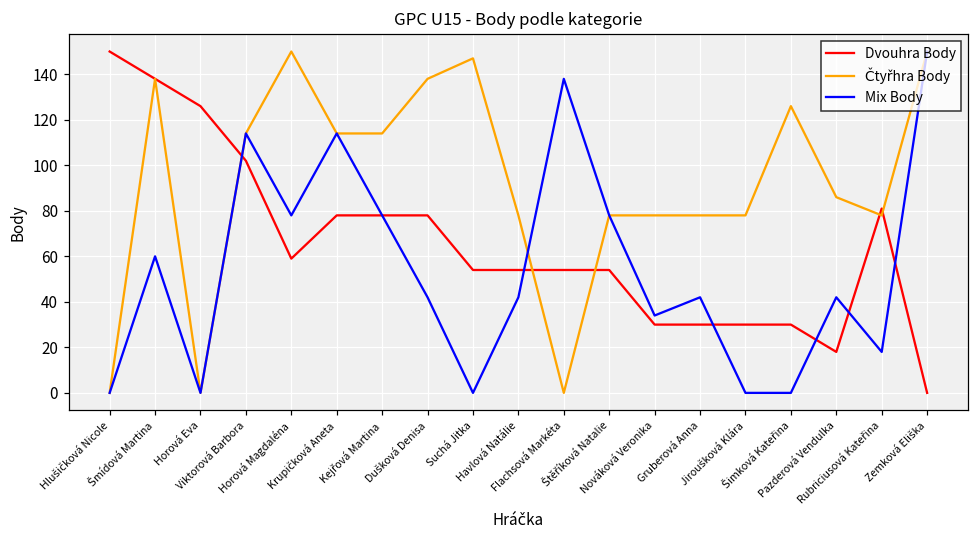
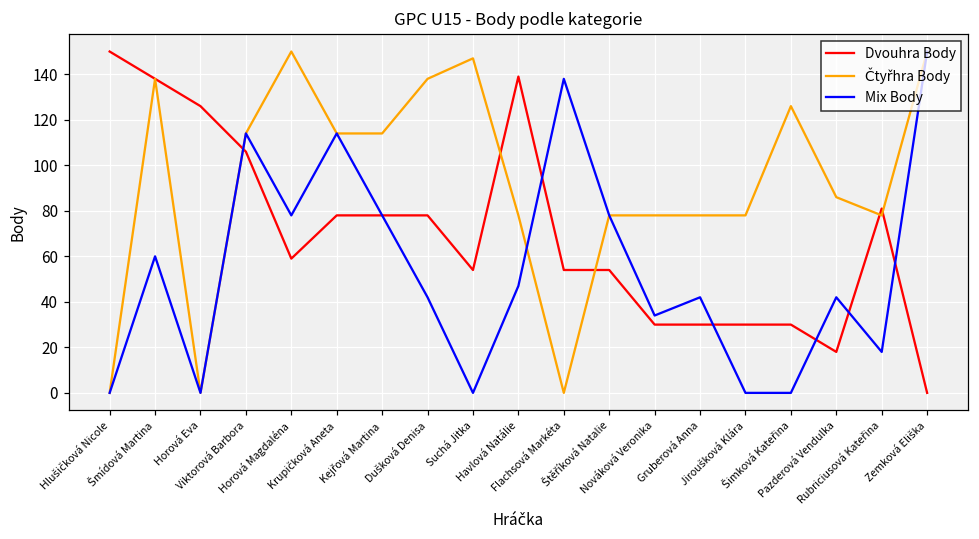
Dvouhra Body, Viktorová Barbora: 102 -> 106
Dvouhra Body, Havlová Natálie: 54 -> 139
Mix Body, Havlová Natálie: 42 -> 47
